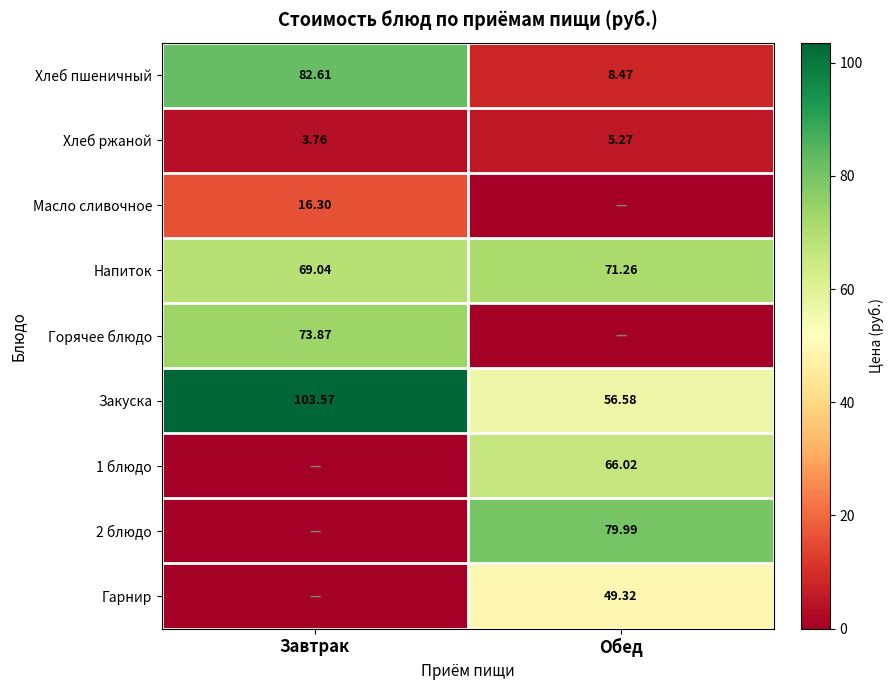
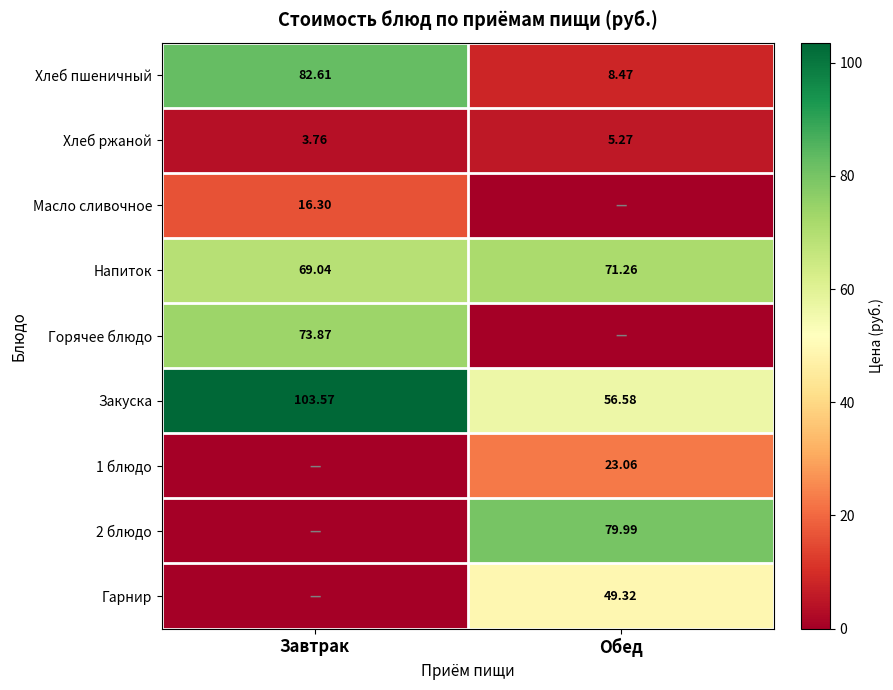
1 блюдо, Обед: 66.02 -> 23.06
